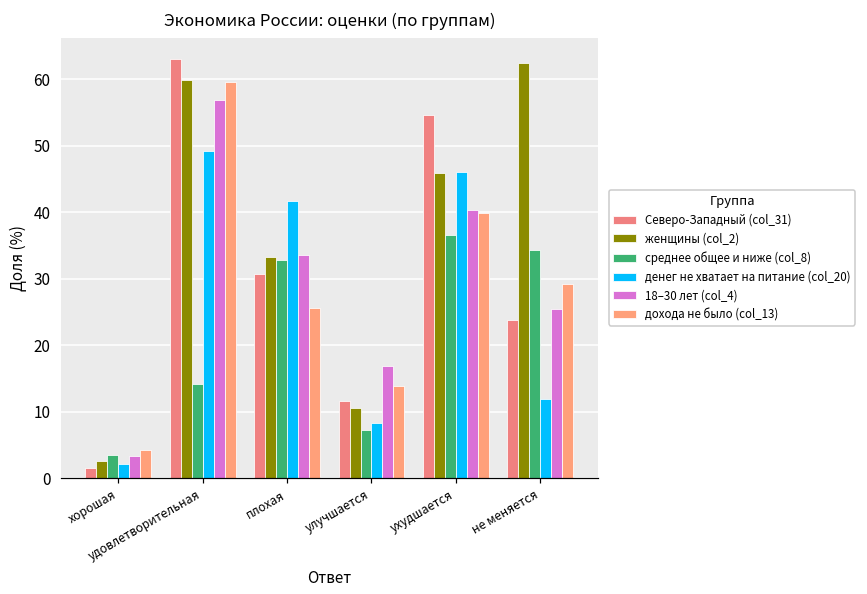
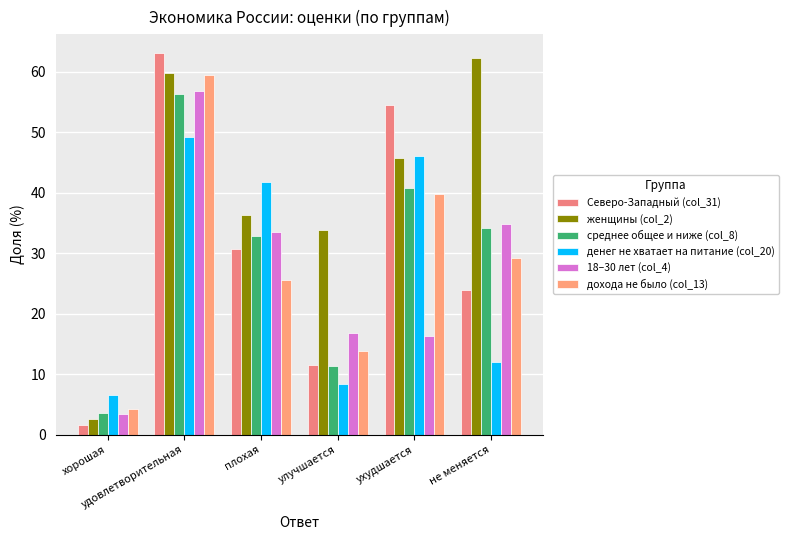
денег не хватает на питание (col_20), хорошая: 2 -> 7
среднее общее и ниже (col_8), удовлетворительная: 14 -> 56
женщины (col_2), плохая: 33 -> 36
женщины (col_2), улучшается: 11 -> 34
среднее общее и ниже (col_8), улучшается: 7 -> 11
среднее общее и ниже (col_8), ухудшается: 37 -> 41
18–30 лет (col_4), ухудшается: 40 -> 16
18–30 лет (col_4), не меняется: 26 -> 35
